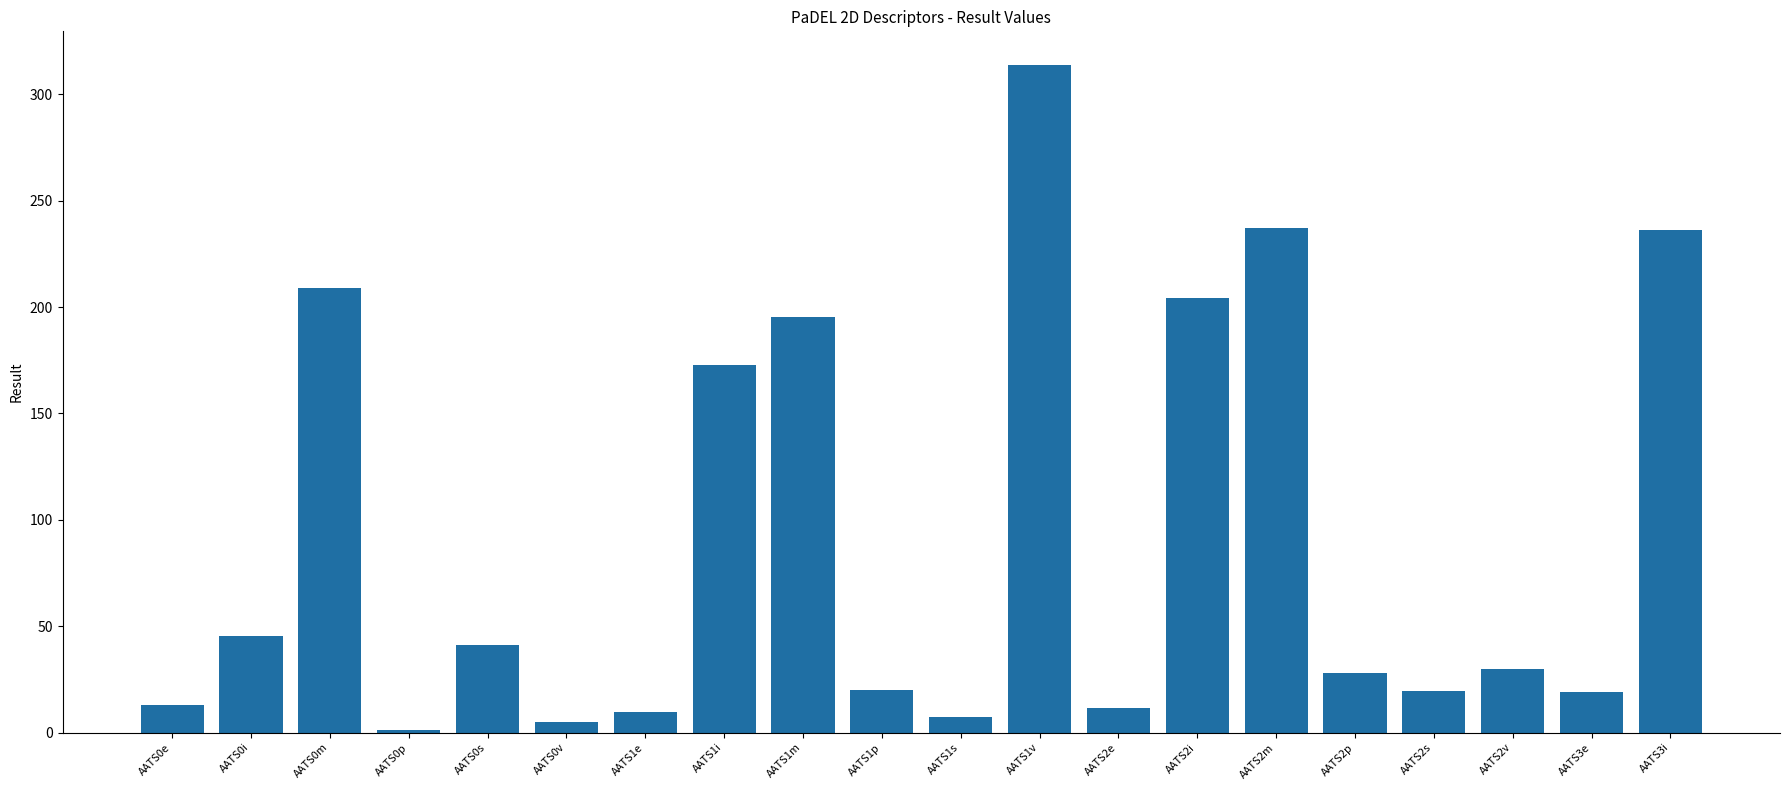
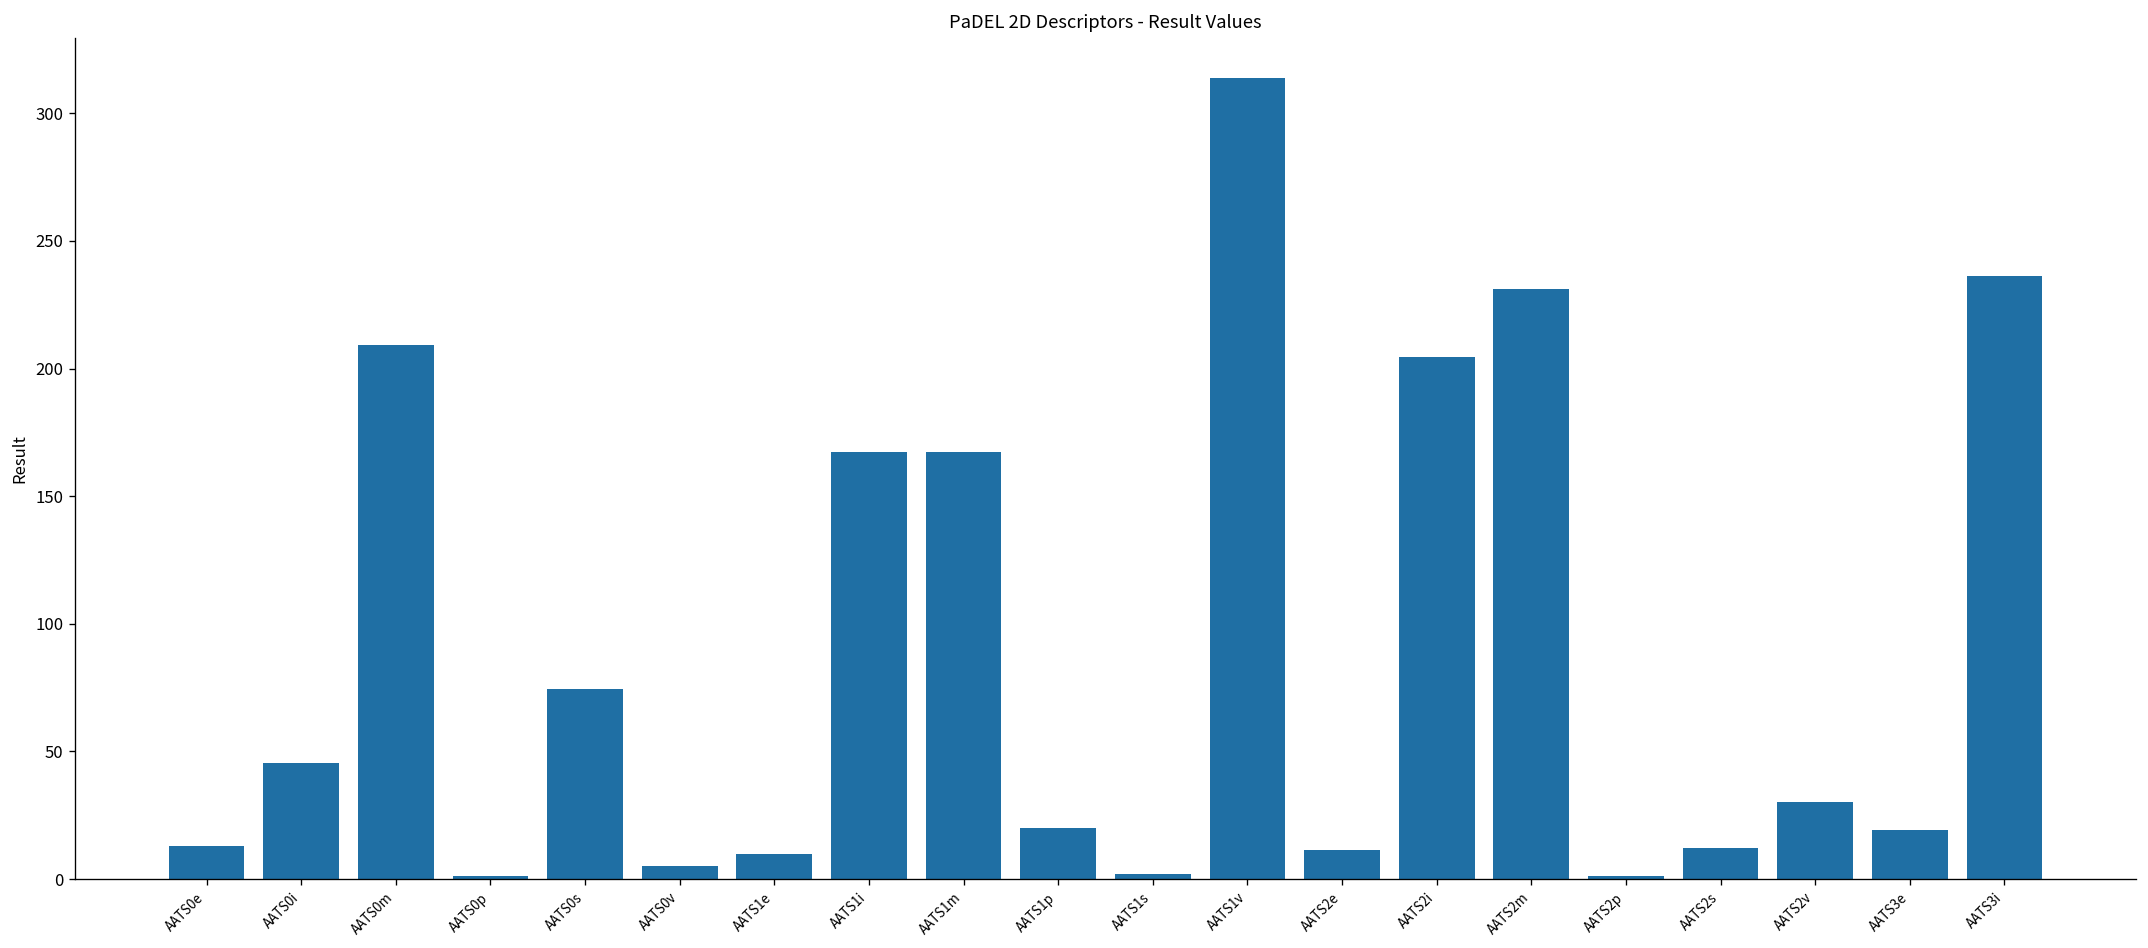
AATS0s: 41 -> 75
AATS1i: 173 -> 167
AATS1m: 195 -> 167
AATS1s: 7 -> 2
AATS2m: 237 -> 231
AATS2p: 28 -> 1
AATS2s: 19 -> 12
